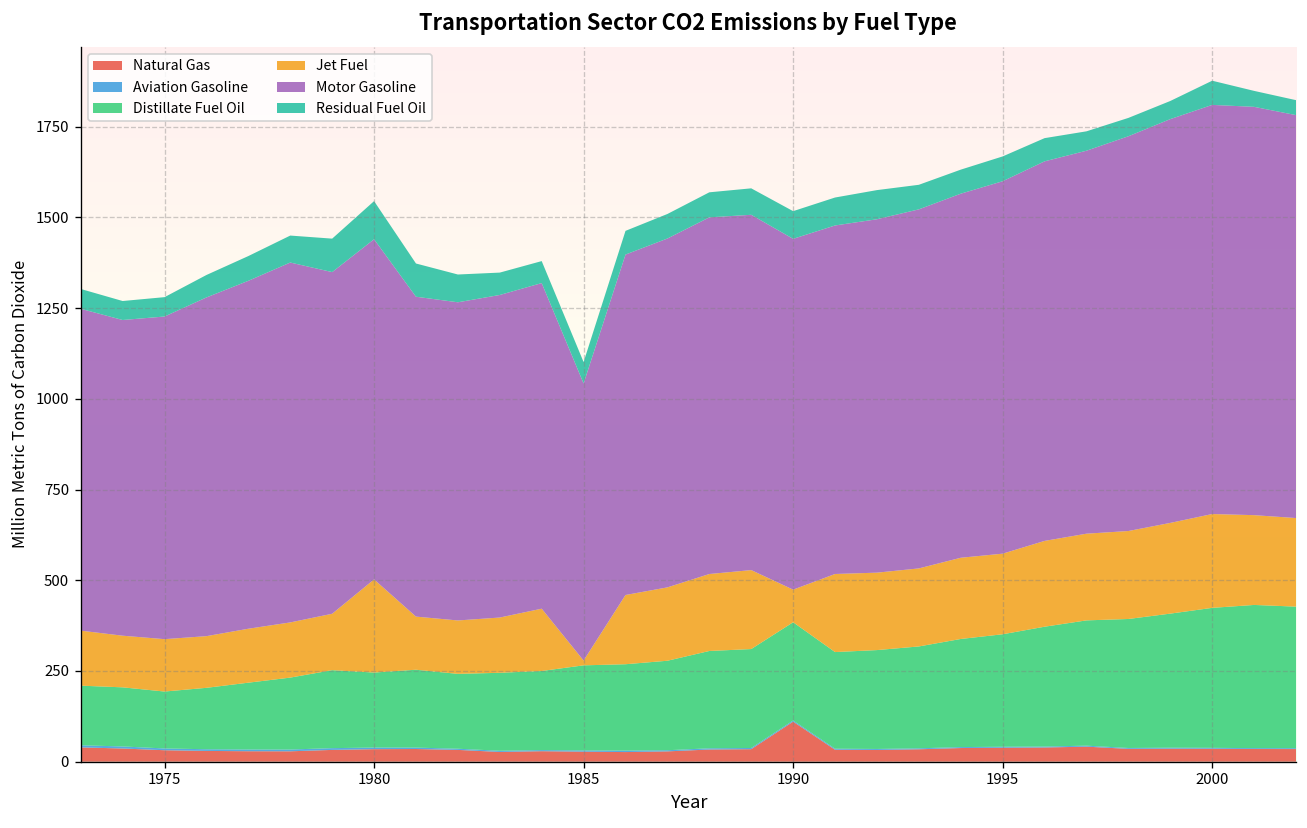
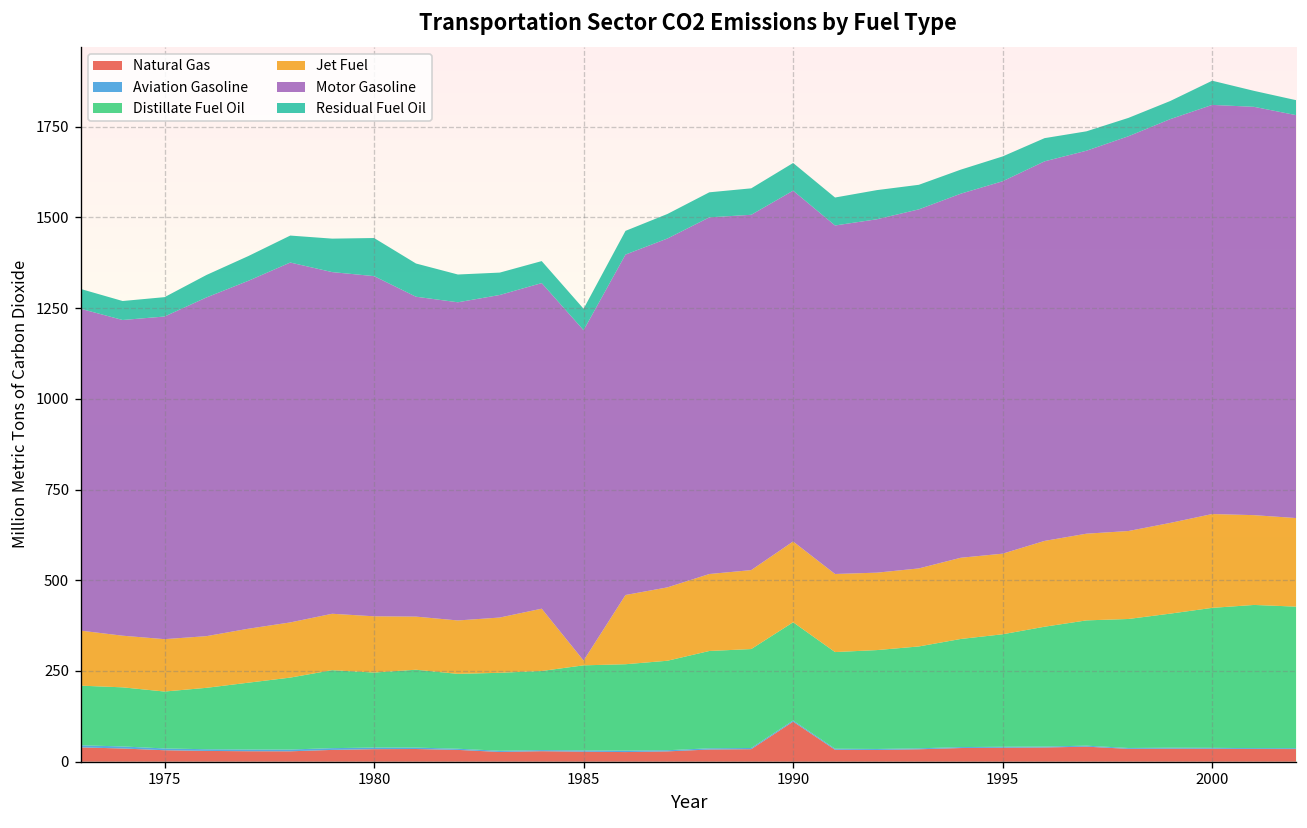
Jet Fuel, 1980: 260 -> 160
Motor Gasoline, 1985: 760 -> 910
Jet Fuel, 1990: 90 -> 220
